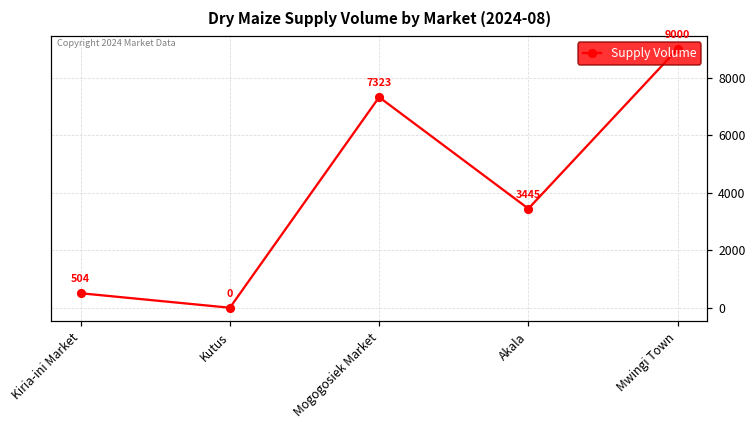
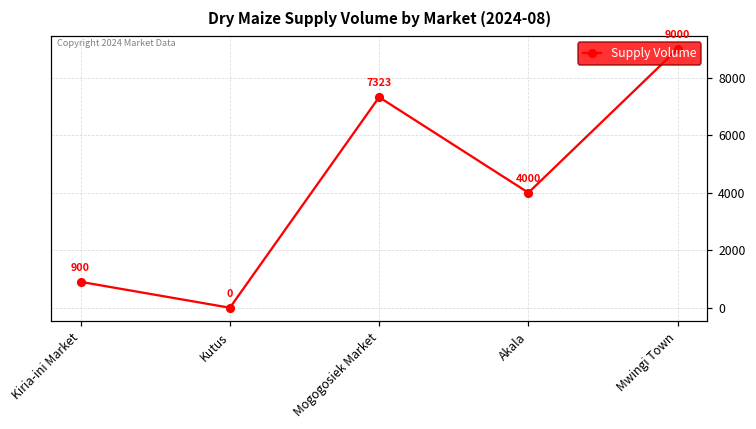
Kiria-ini Market: 504 -> 900
Akala: 3445 -> 4000
